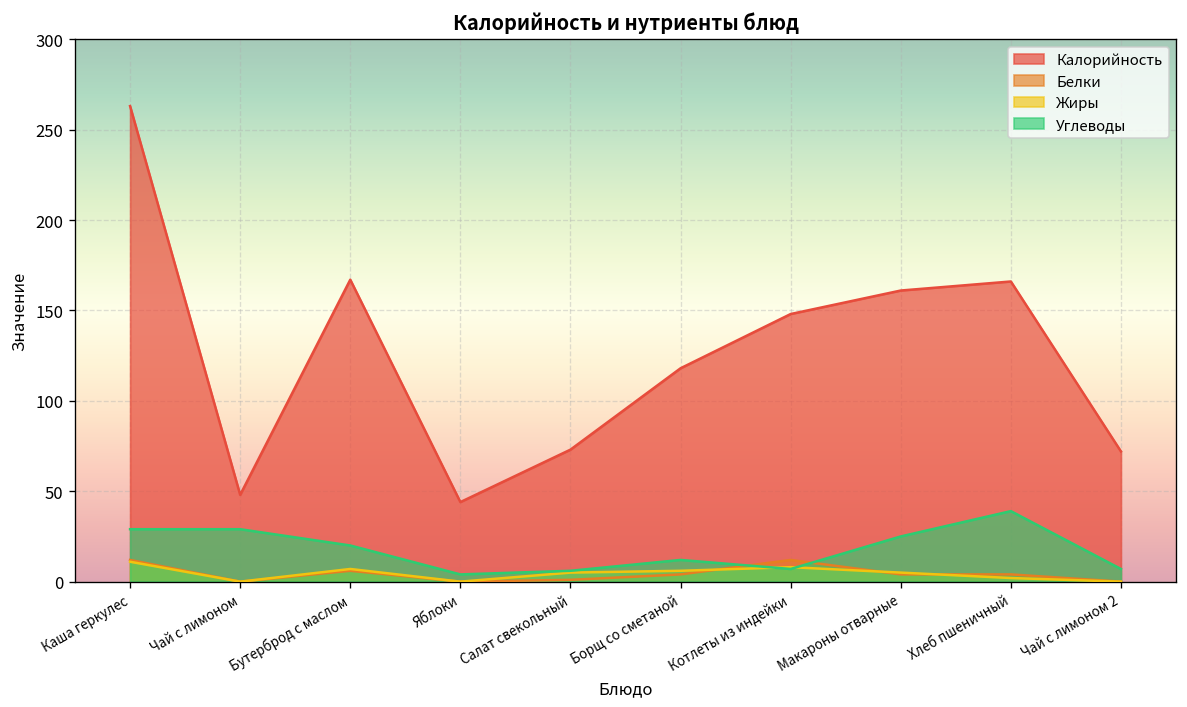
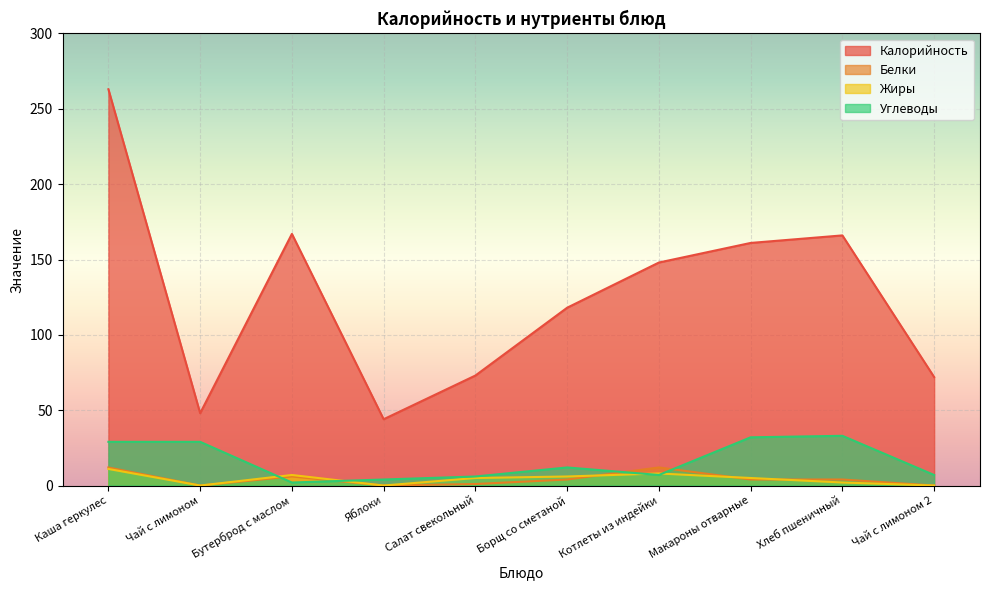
Углеводы, Бутерброд с маслом: 20 -> 2
Углеводы, Макароны отварные: 25 -> 32
Углеводы, Хлеб пшеничный: 39 -> 33
